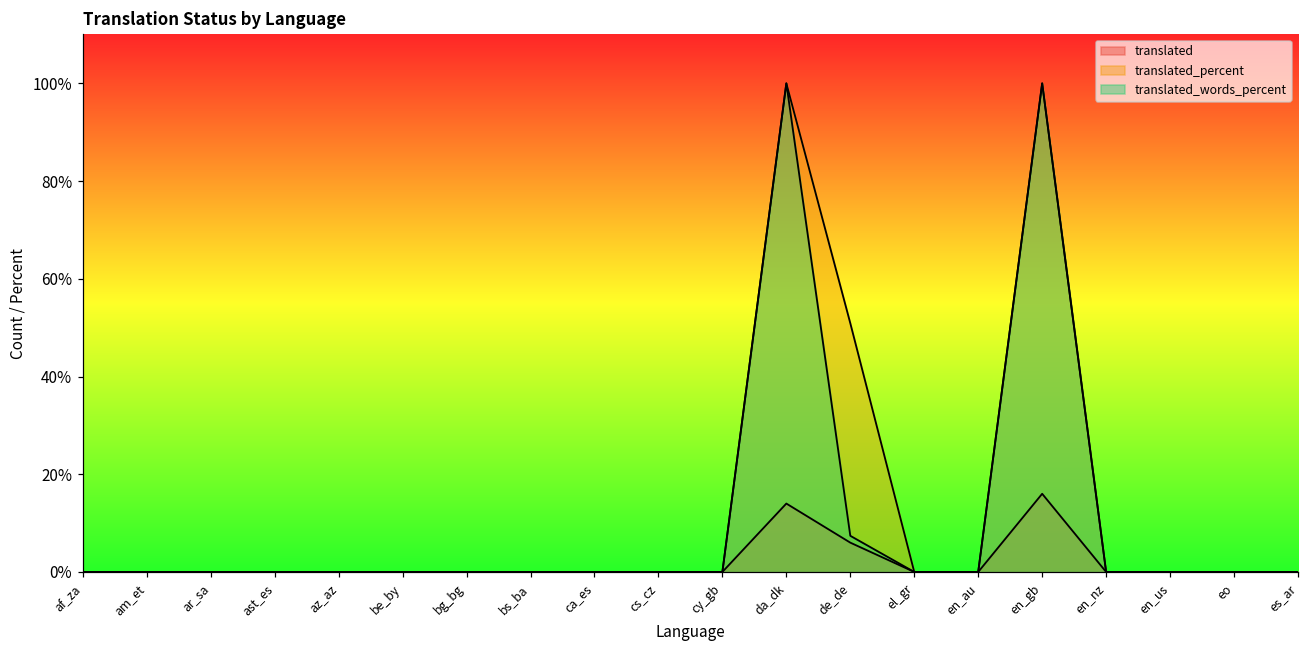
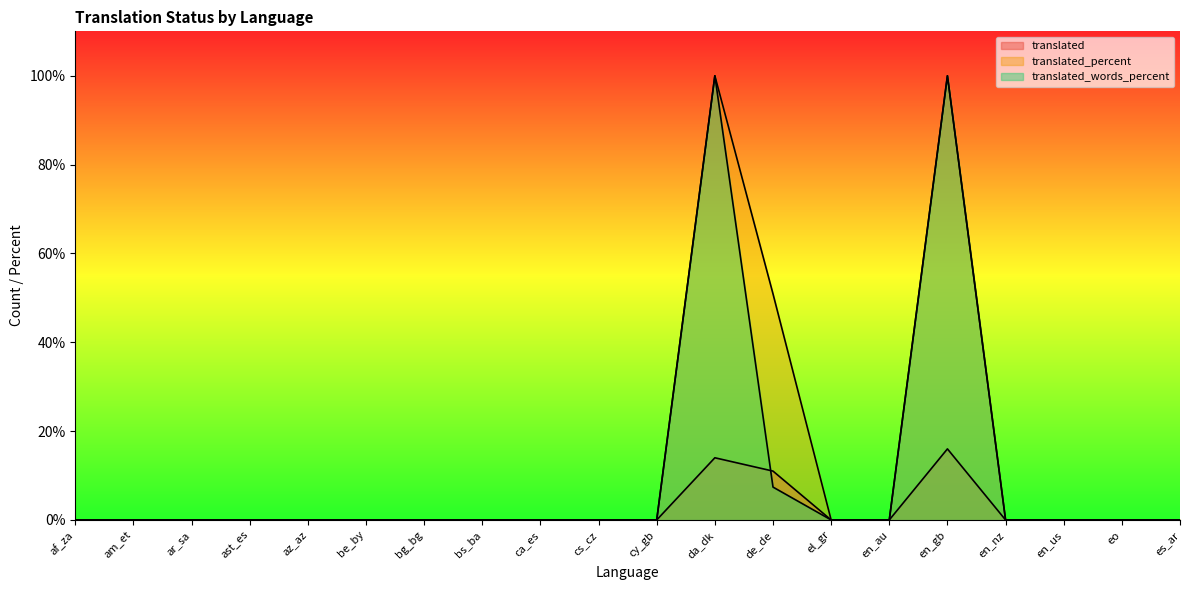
translated, de_de: 6% -> 11%
